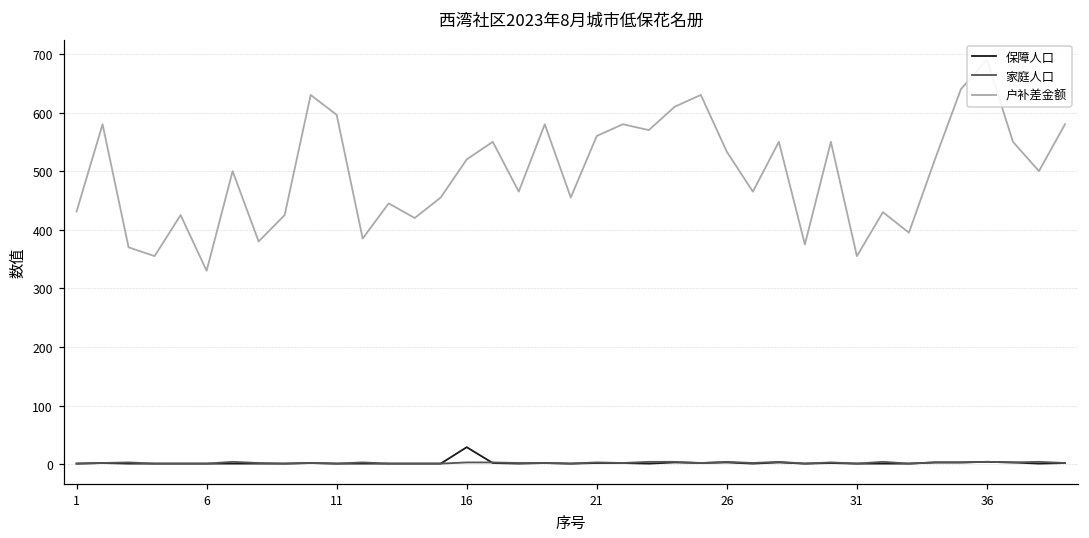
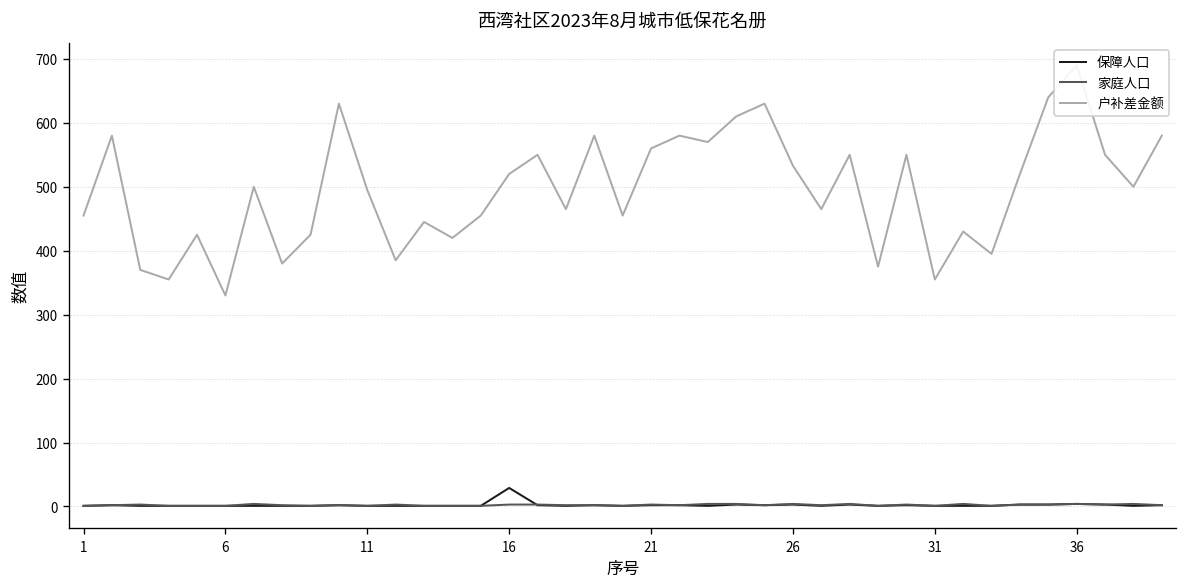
户补差金额, 1: 430 -> 460
户补差金额, 11: 600 -> 500
